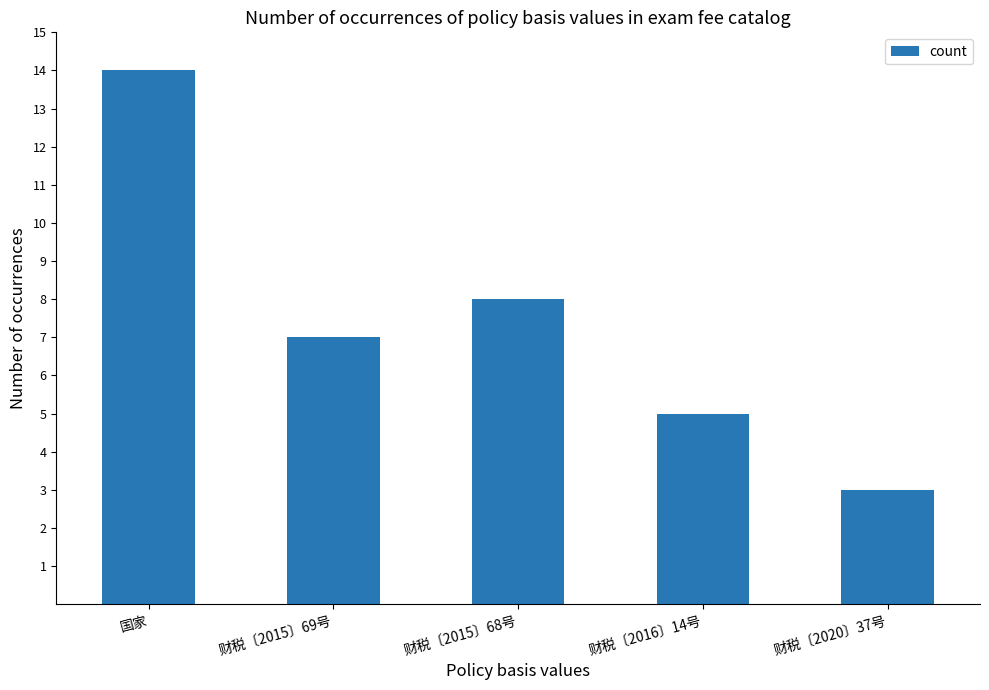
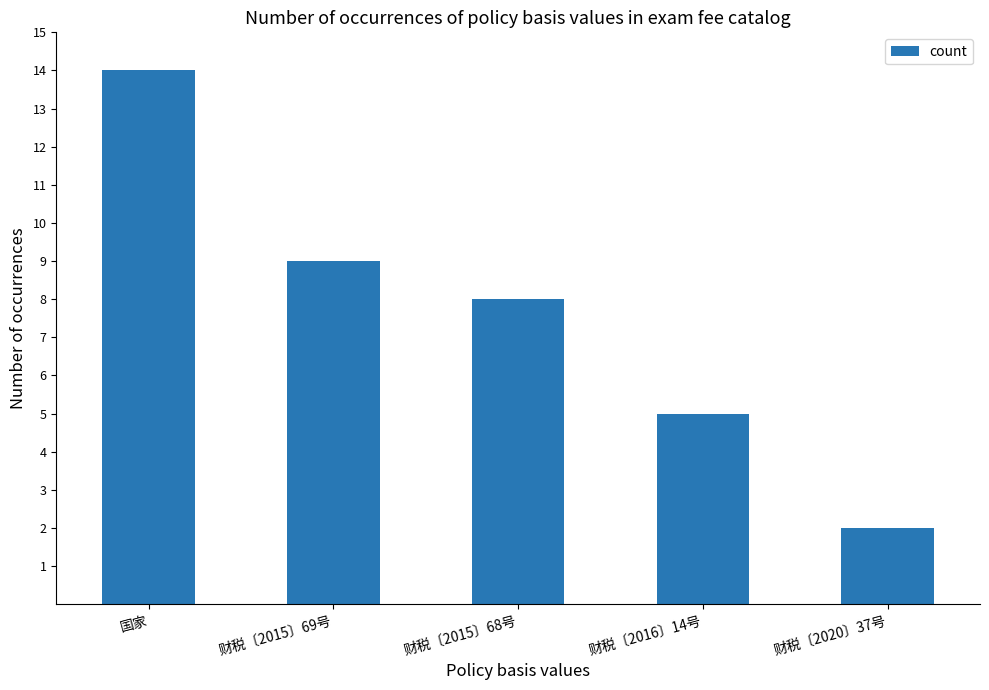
财税〔2015〕69号: 7 -> 9
财税〔2020〕37号: 3 -> 2
